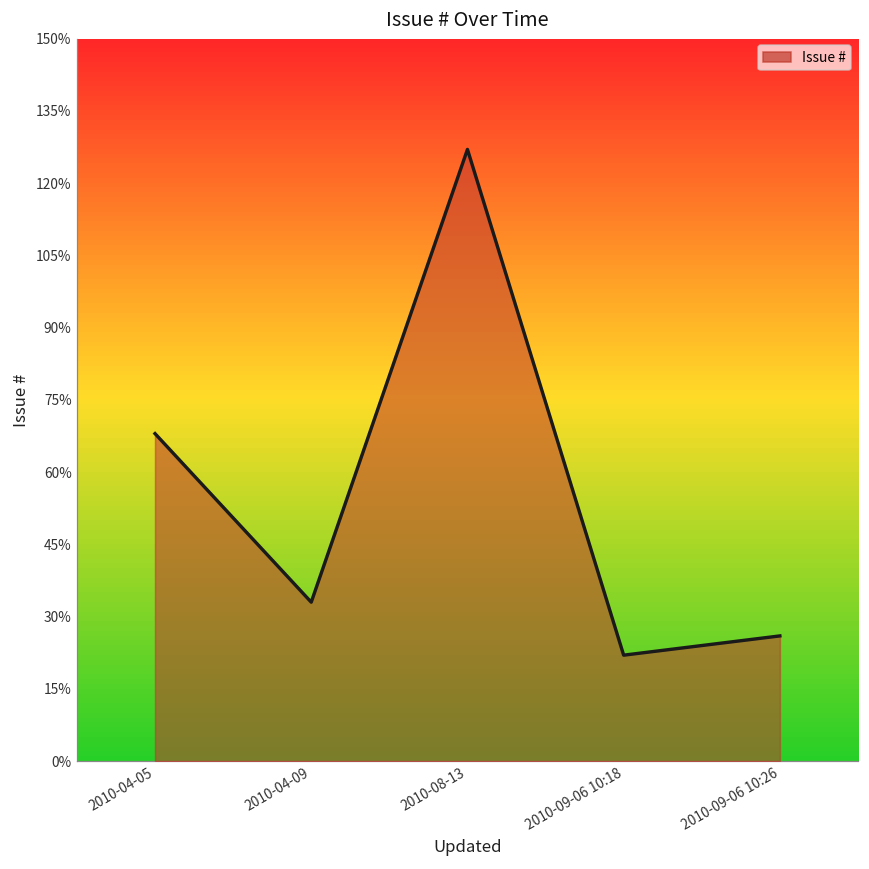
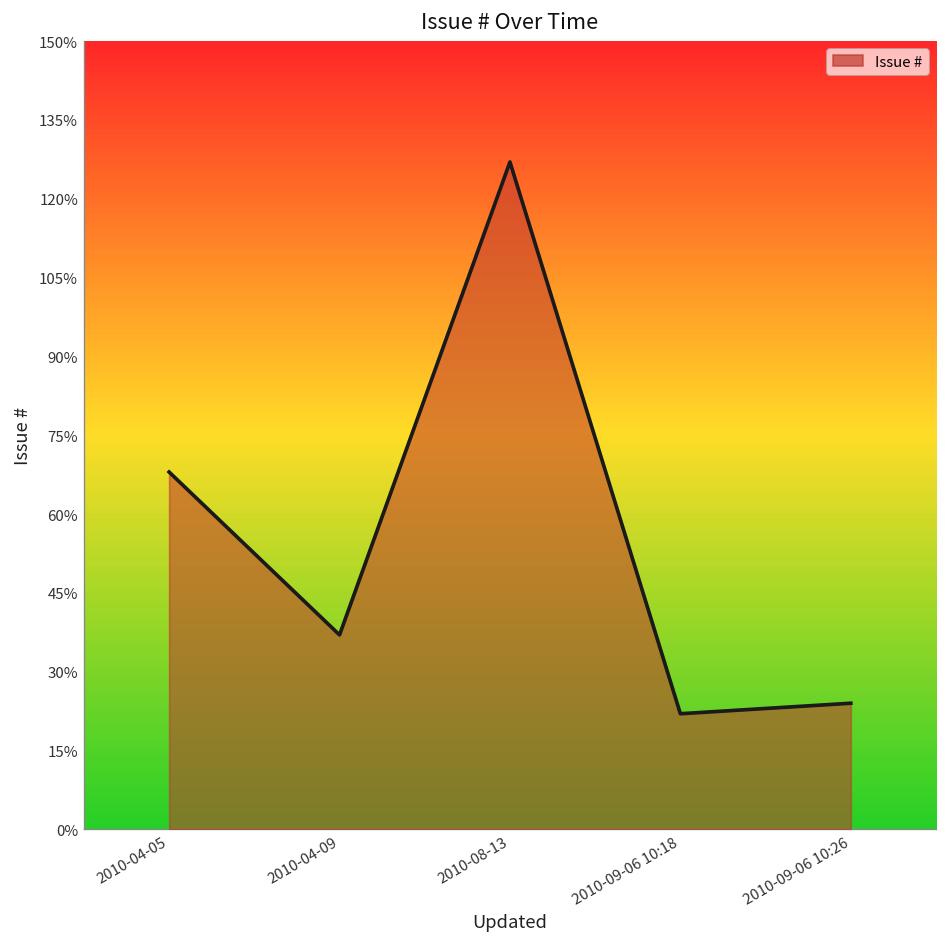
2010-04-09: 33% -> 37%
2010-09-06 10:26: 26% -> 24%
